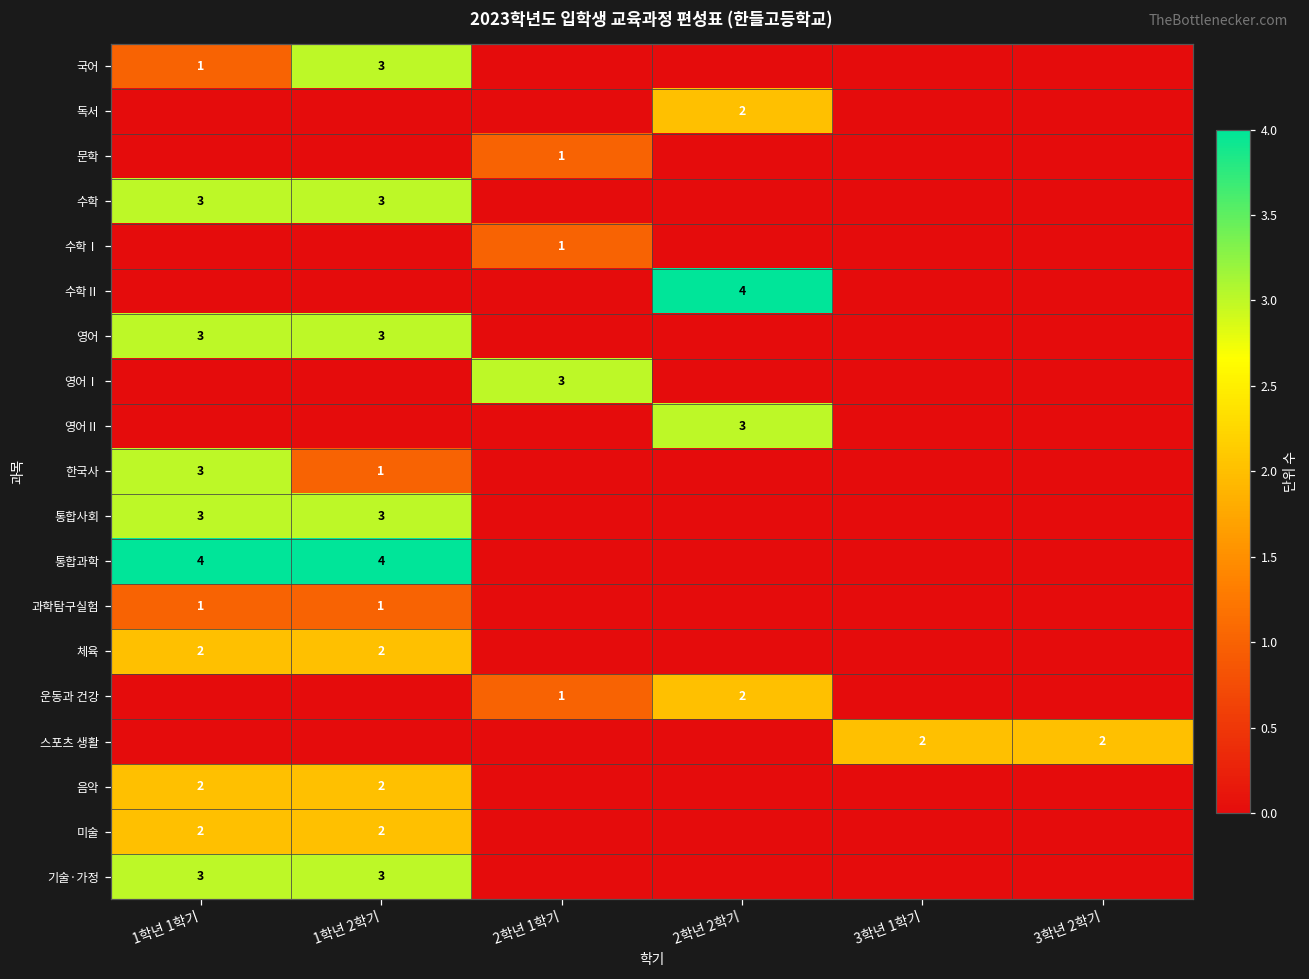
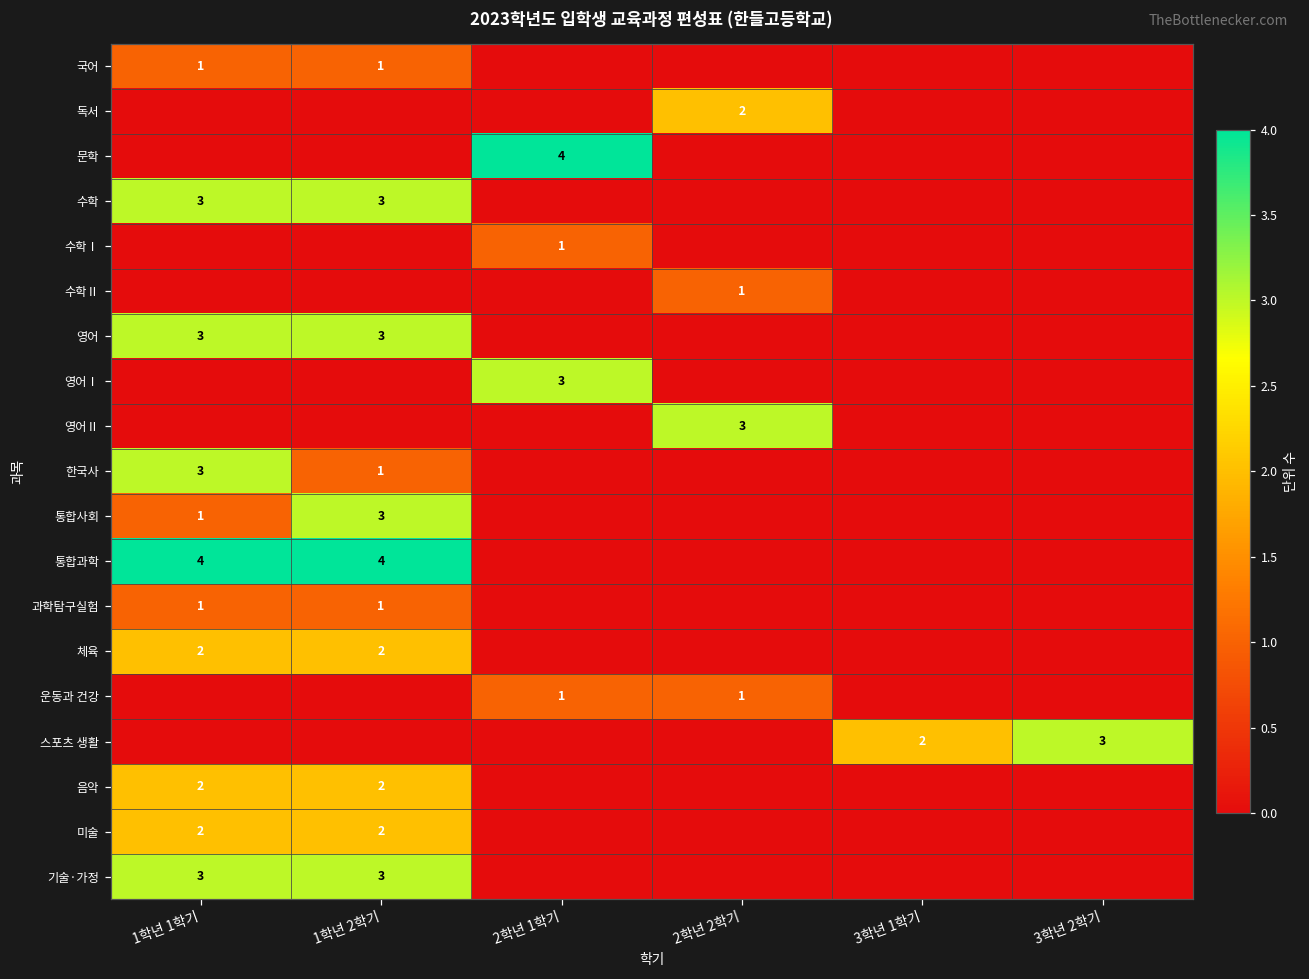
국어, 1학년 2학기: 3 -> 1
문학, 2학년 1학기: 1 -> 4
수학Ⅱ, 2학년 2학기: 4 -> 1
통합사회, 1학년 1학기: 3 -> 1
운동과 건강, 2학년 2학기: 2 -> 1
스포츠 생활, 3학년 2학기: 2 -> 3
